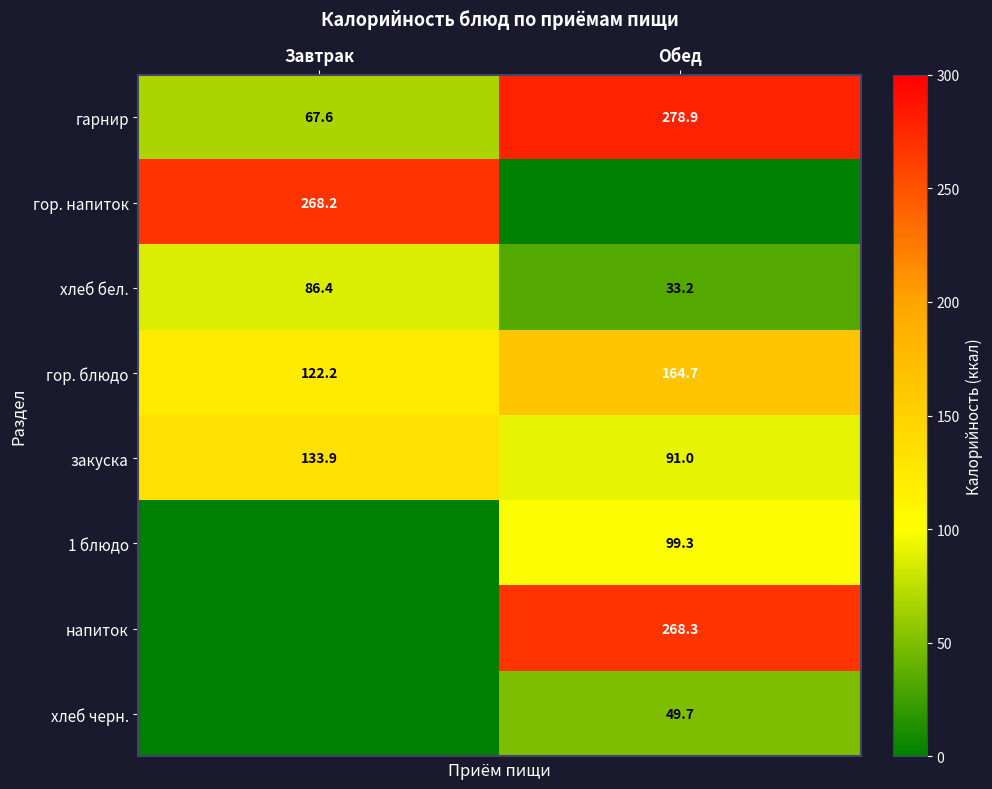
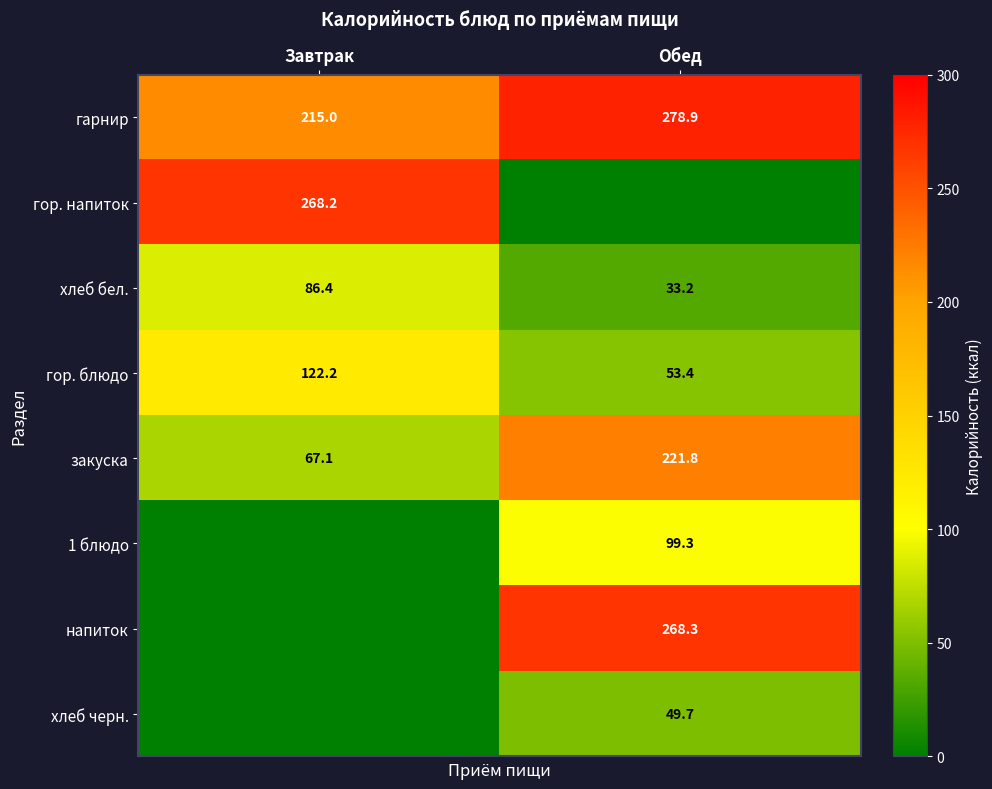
гарнир, Завтрак: 67.6 -> 215.0
гор. блюдо, Обед: 164.7 -> 53.4
закуска, Завтрак: 133.9 -> 67.1
закуска, Обед: 91.0 -> 221.8
